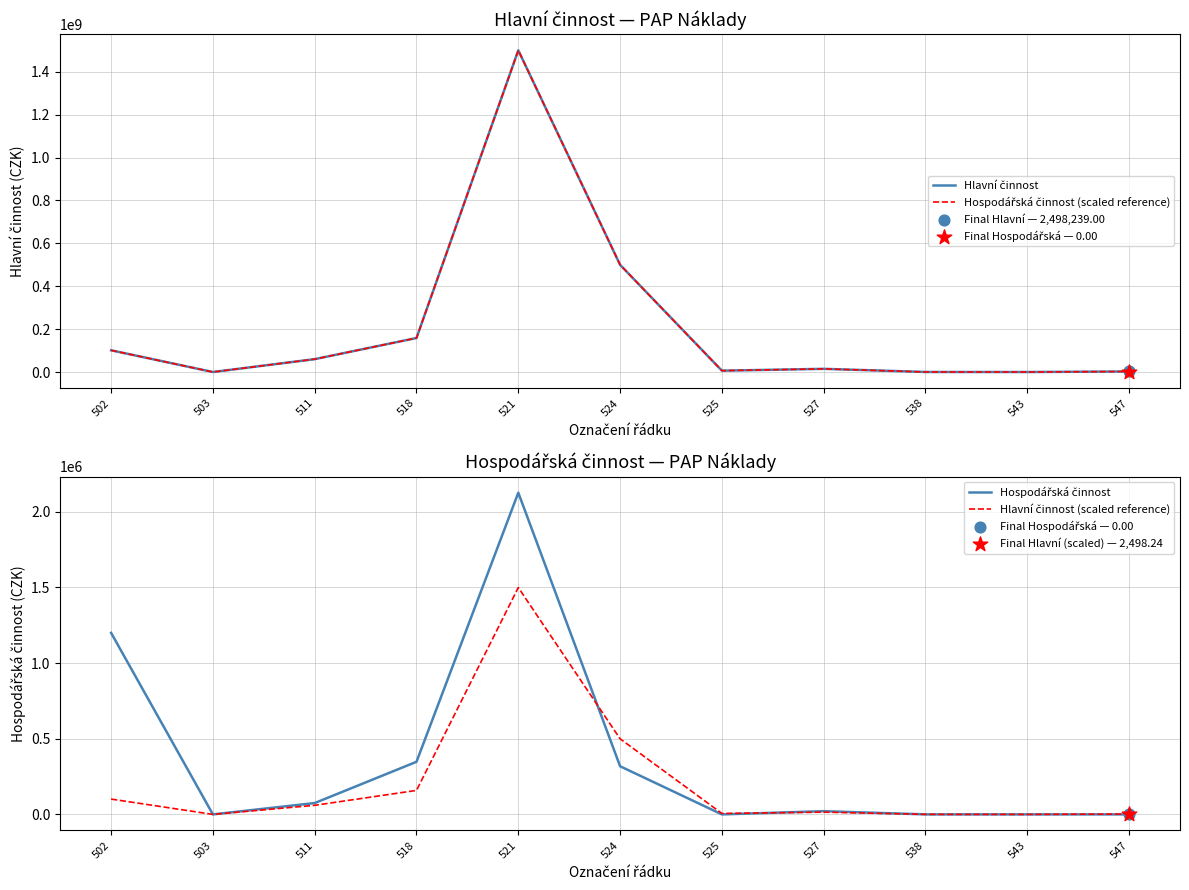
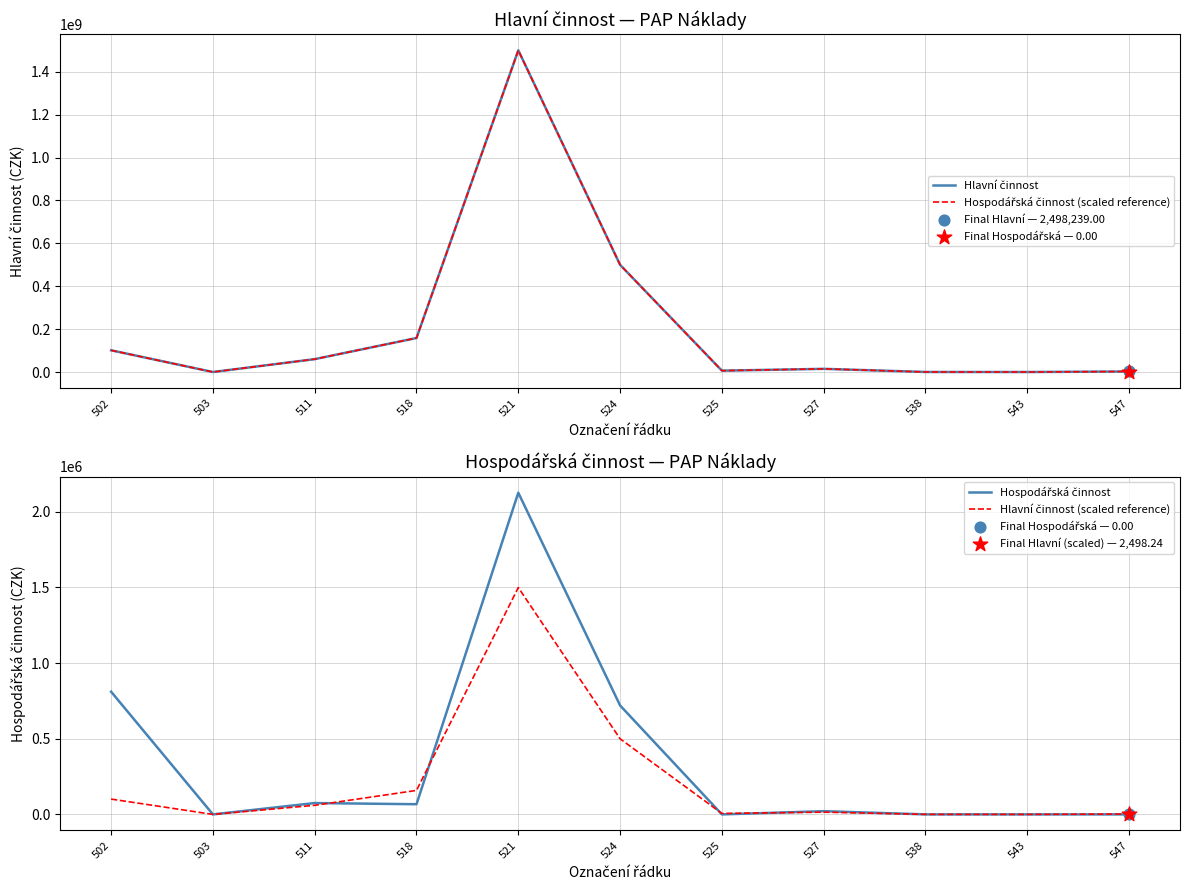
Hospodářská činnost — PAP Náklady, Hospodářská činnost, 502: 1200000 -> 810000
Hospodářská činnost — PAP Náklady, Hospodářská činnost, 518: 350000 -> 70000
Hospodářská činnost — PAP Náklady, Hospodářská činnost, 524: 320000 -> 720000
